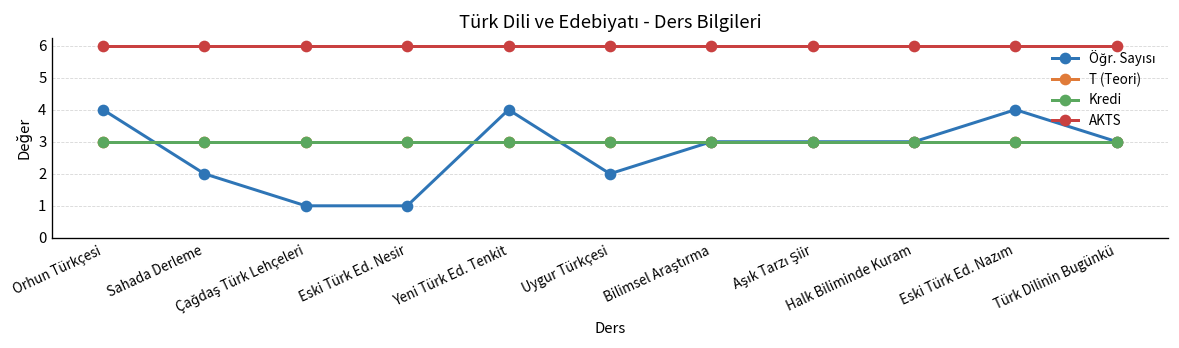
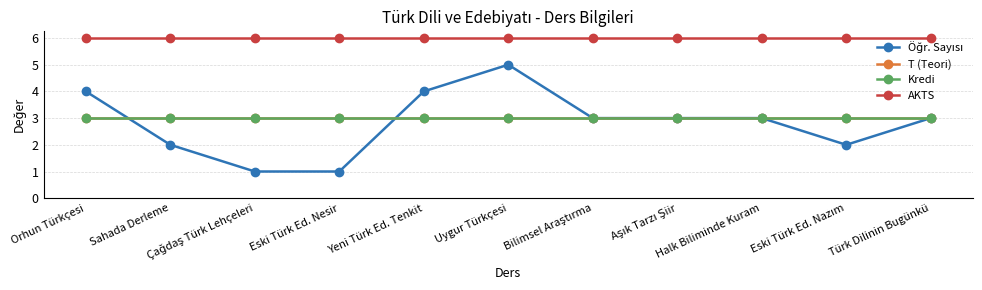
Öğr. Sayısı, Uygur Türkçesi: 2 -> 5
Öğr. Sayısı, Eski Türk Ed. Nazım: 4 -> 2
